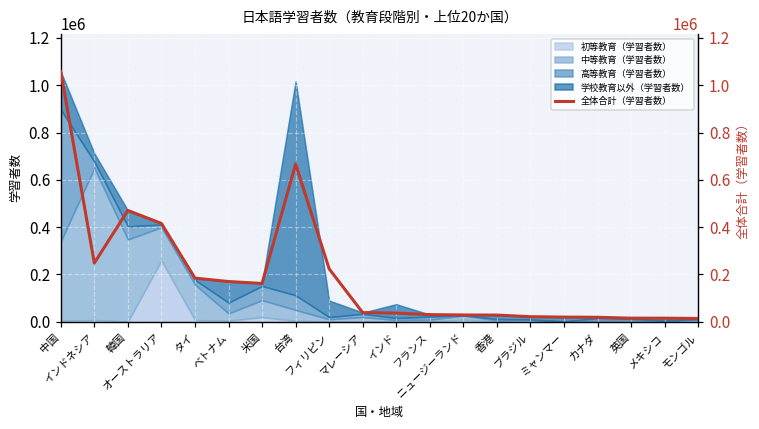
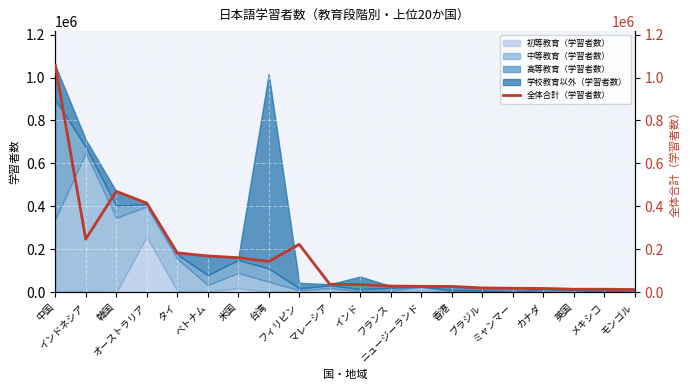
学校教育以外（学習者数）, フィリピン: 70000 -> 30000
全体合計（学習者数）, 台湾: 670000 -> 140000
